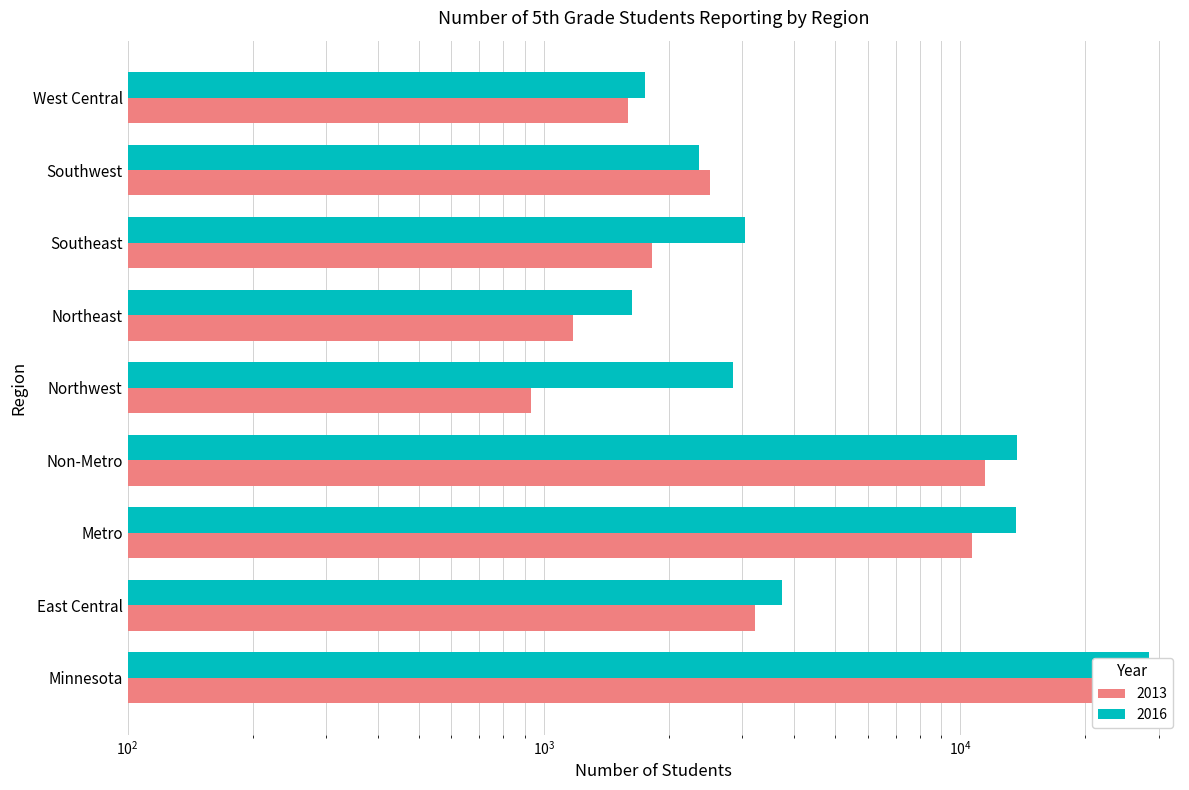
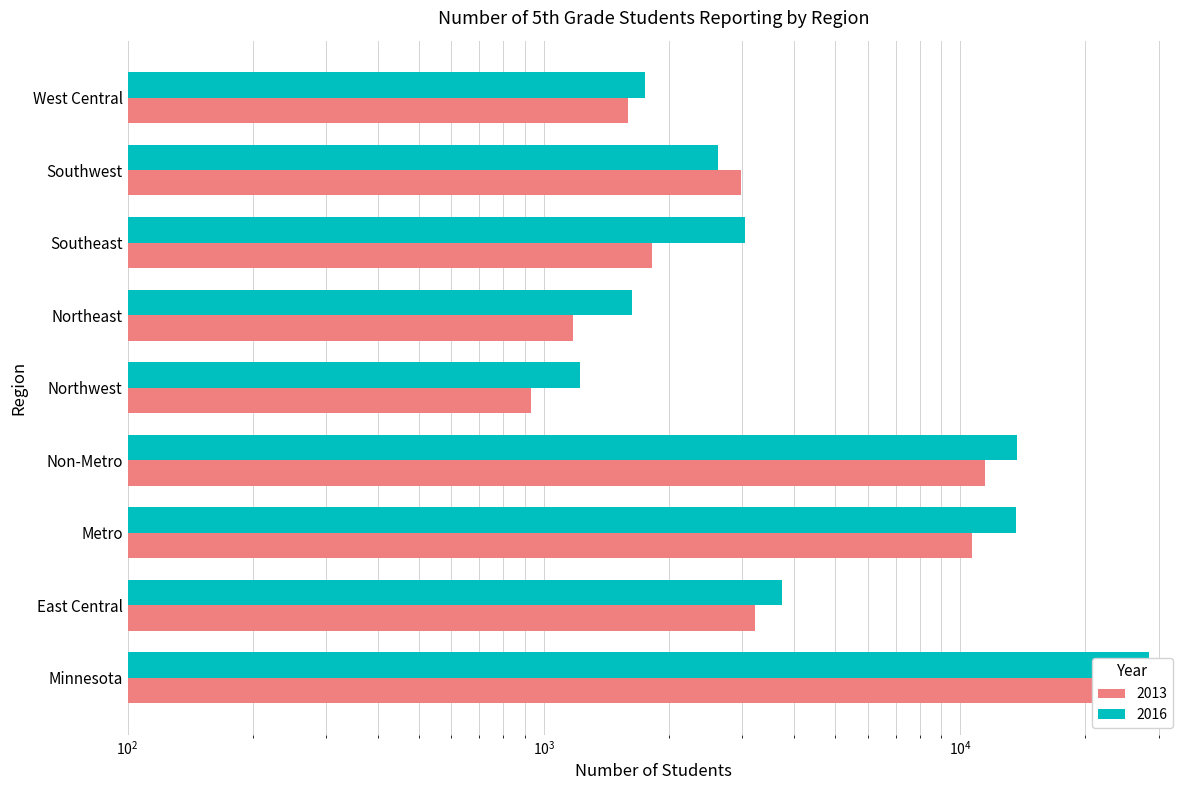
2016, Southwest: 2400 -> 2600
2013, Southwest: 2500 -> 3000
2016, Northwest: 2800 -> 1220
